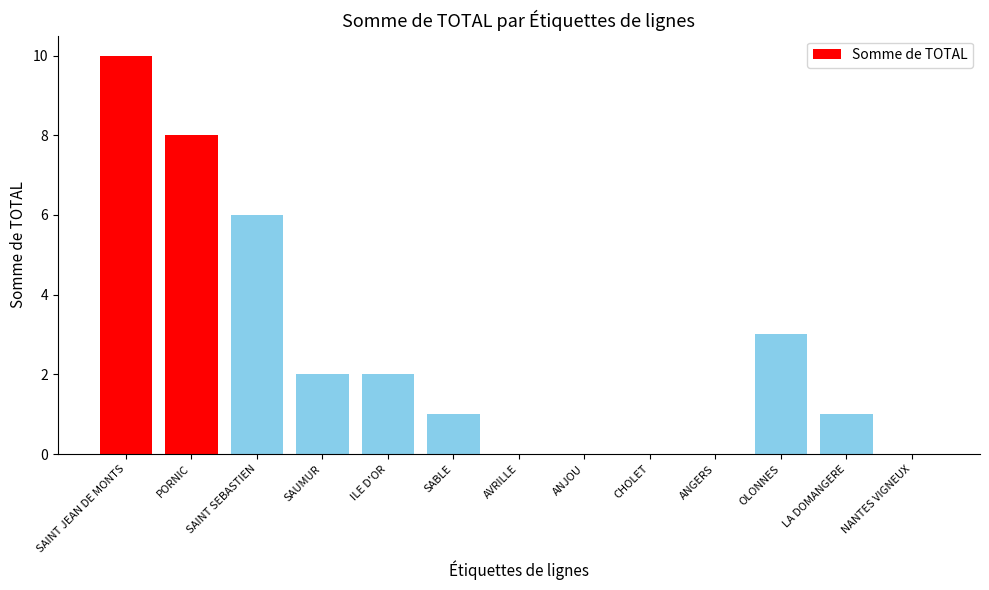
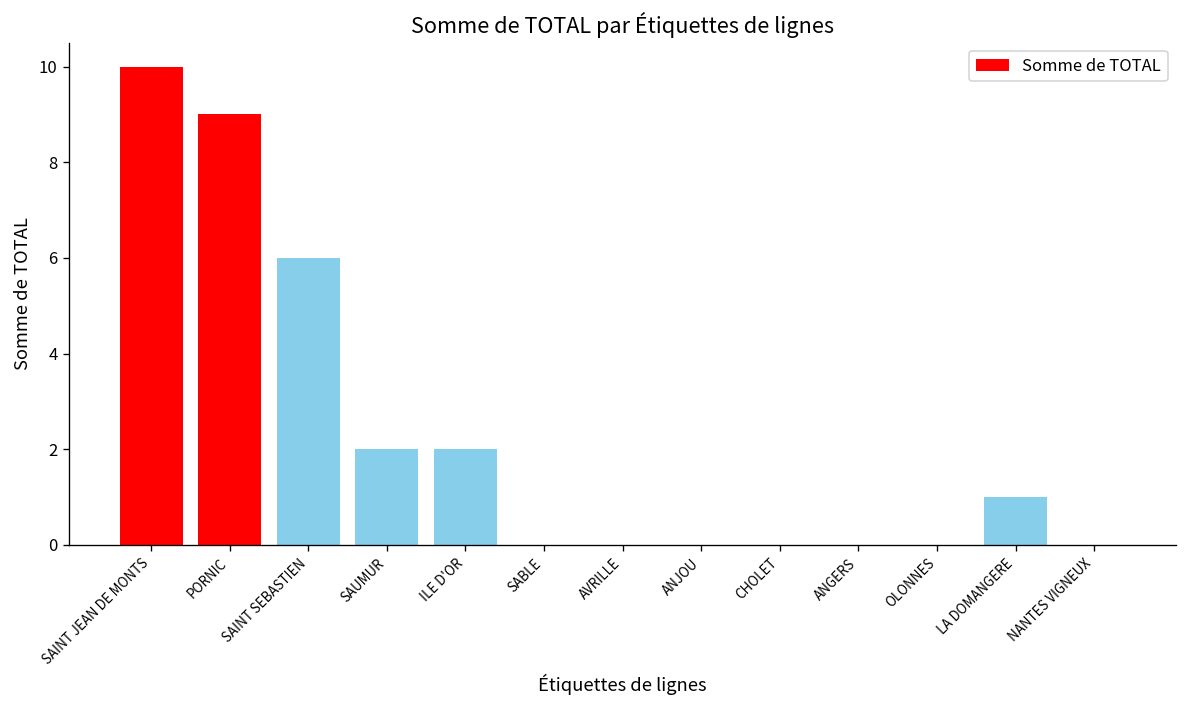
PORNIC: 8 -> 9
SABLE: 1 -> 0
OLONNES: 3 -> 0
